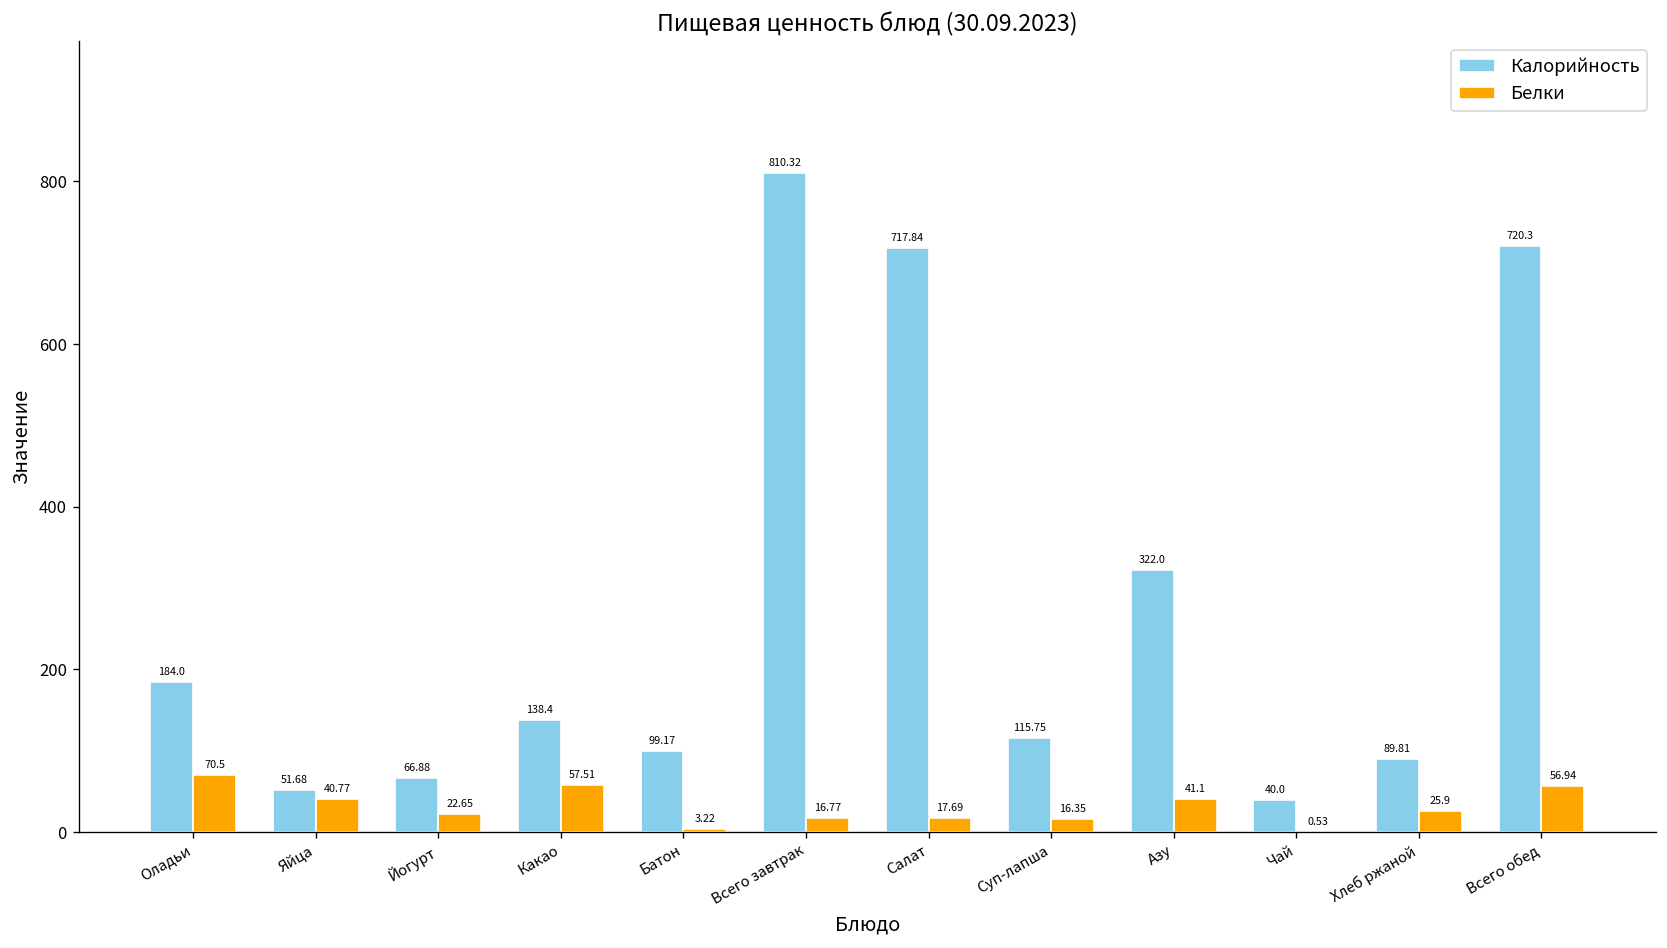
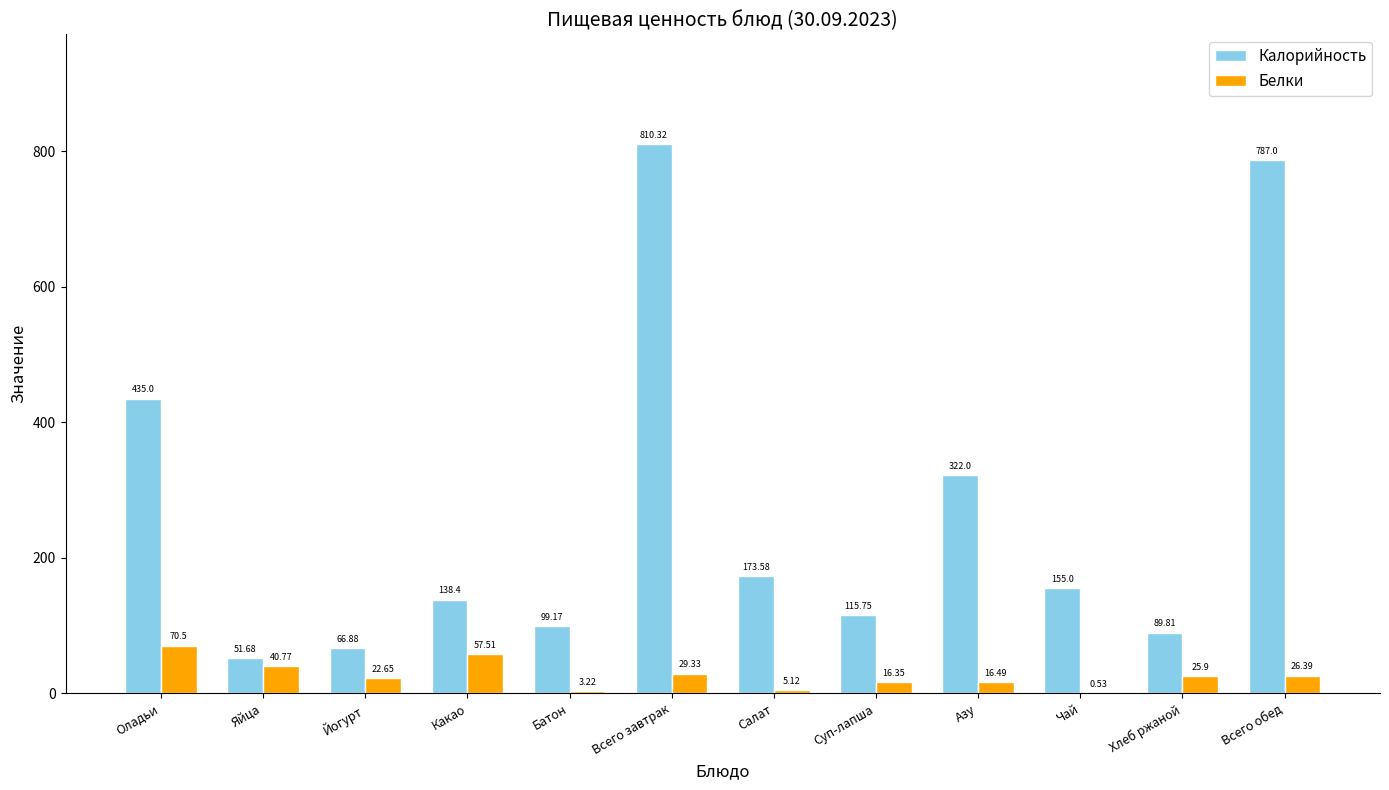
Калорийность, Оладьи: 184.0 -> 435.0
Белки, Всего завтрак: 16.77 -> 29.33
Калорийность, Салат: 717.84 -> 173.58
Белки, Салат: 17.69 -> 5.12
Белки, Азу: 41.1 -> 16.49
Калорийность, Чай: 40.0 -> 155.0
Калорийность, Всего обед: 720.3 -> 787.0
Белки, Всего обед: 56.94 -> 26.39
